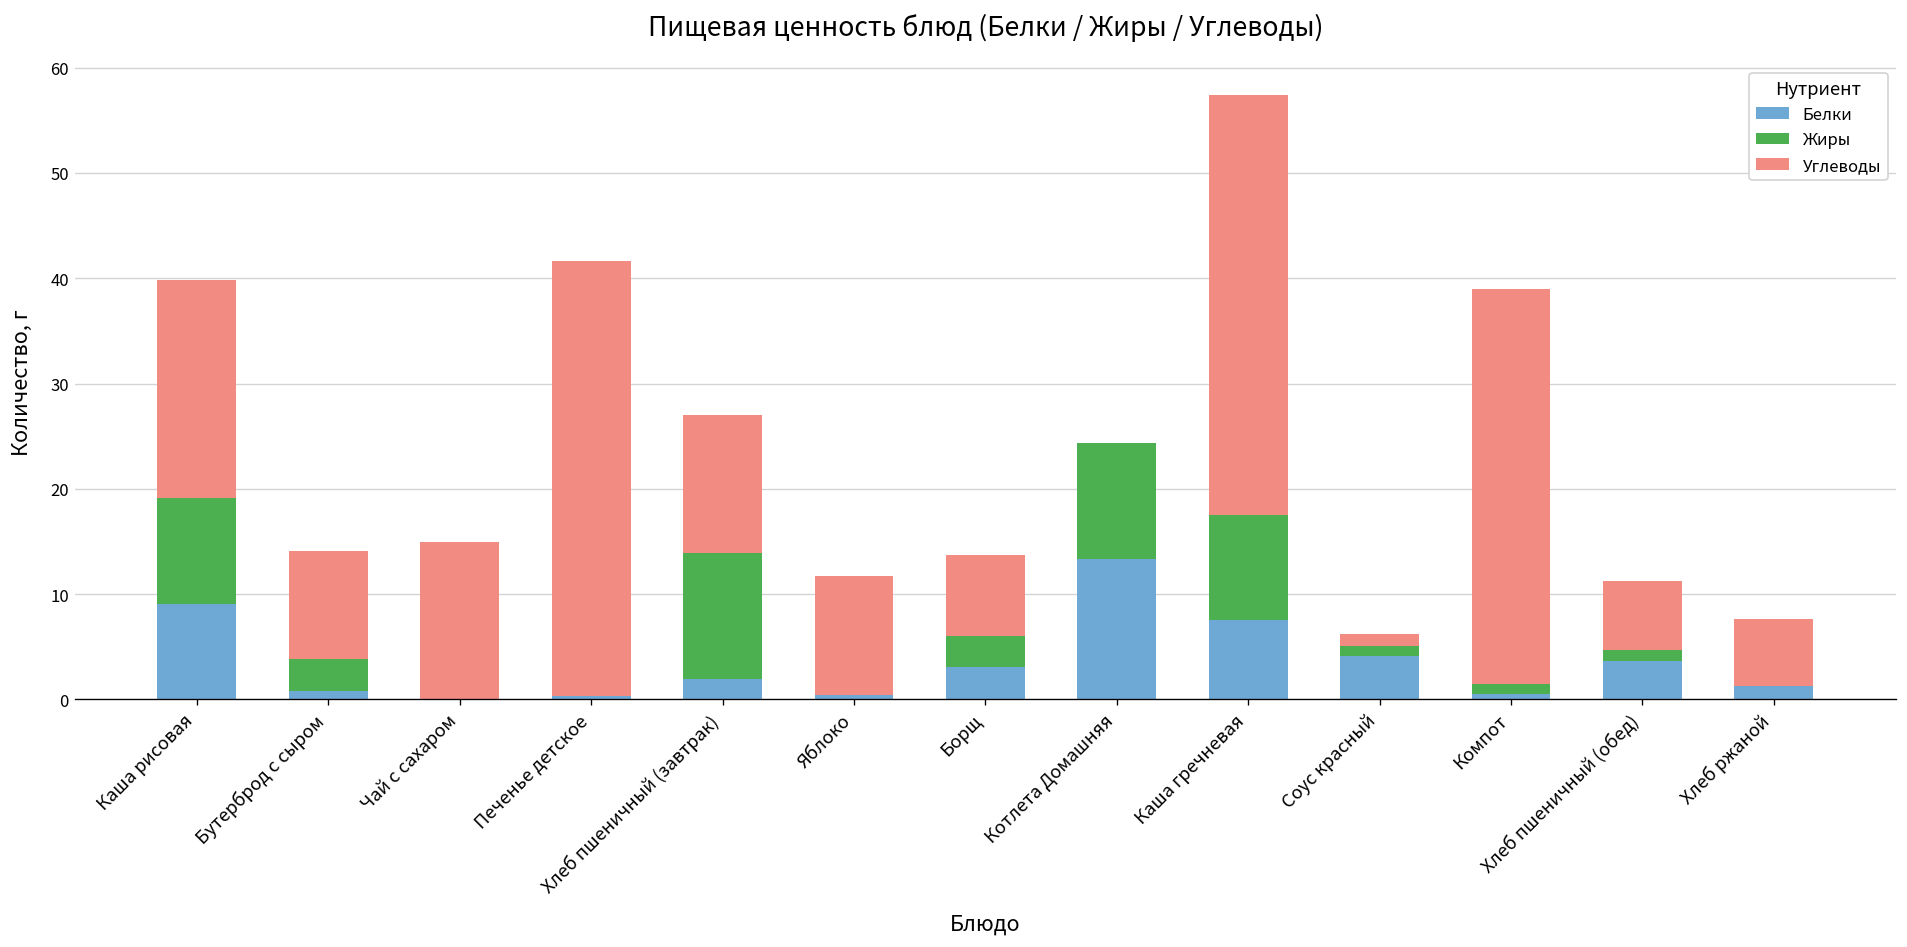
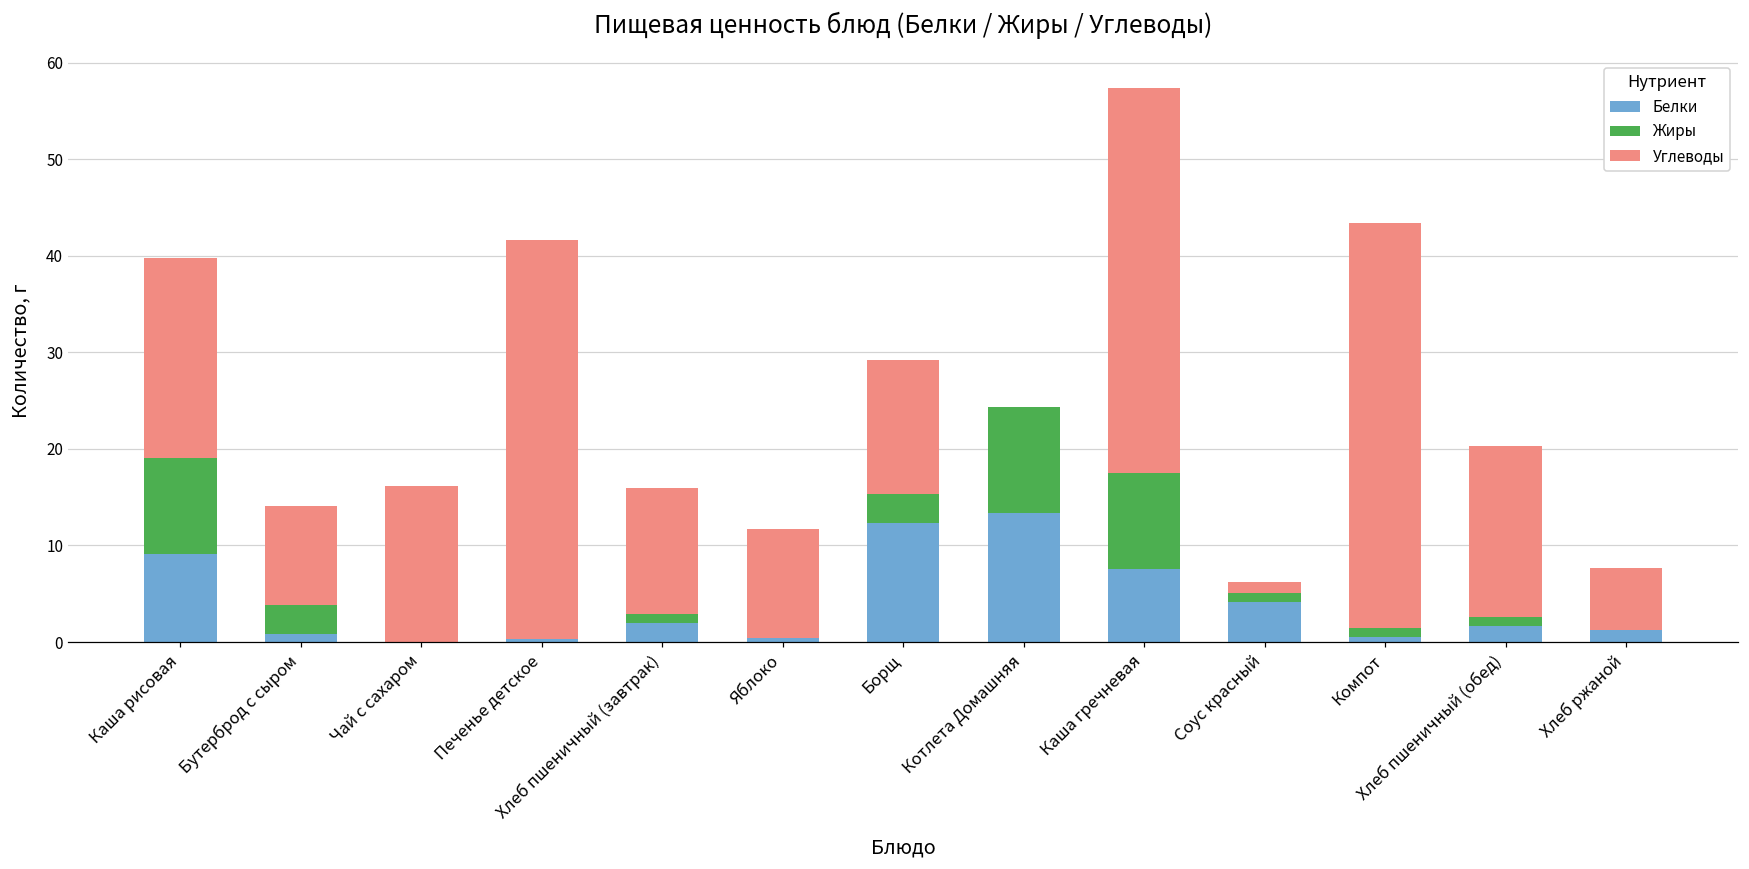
Углеводы, Чай с сахаром: 15 -> 16
Жиры, Хлеб пшеничный (завтрак): 12 -> 1
Белки, Борщ: 3 -> 12
Углеводы, Борщ: 8 -> 14
Углеводы, Компот: 37 -> 42
Белки, Хлеб пшеничный (обед): 4 -> 2
Углеводы, Хлеб пшеничный (обед): 7 -> 18
